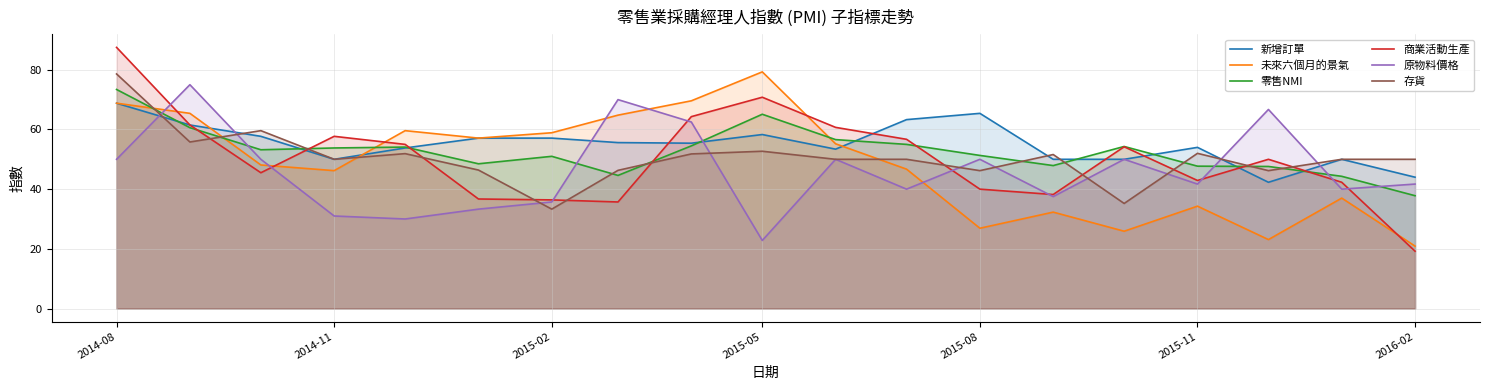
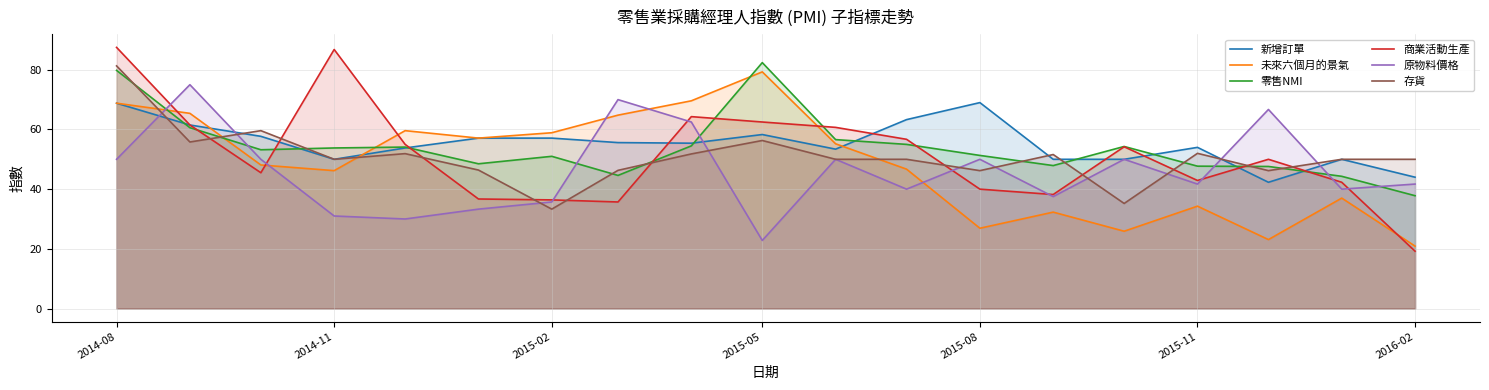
零售NMI, 2014-08: 73 -> 80
存貨, 2014-08: 79 -> 81
商業活動生產, 2014-11: 58 -> 87
零售NMI, 2015-05: 65 -> 82
商業活動生產, 2015-05: 71 -> 63
存貨, 2015-05: 53 -> 56
新增訂單, 2015-08: 65 -> 69
